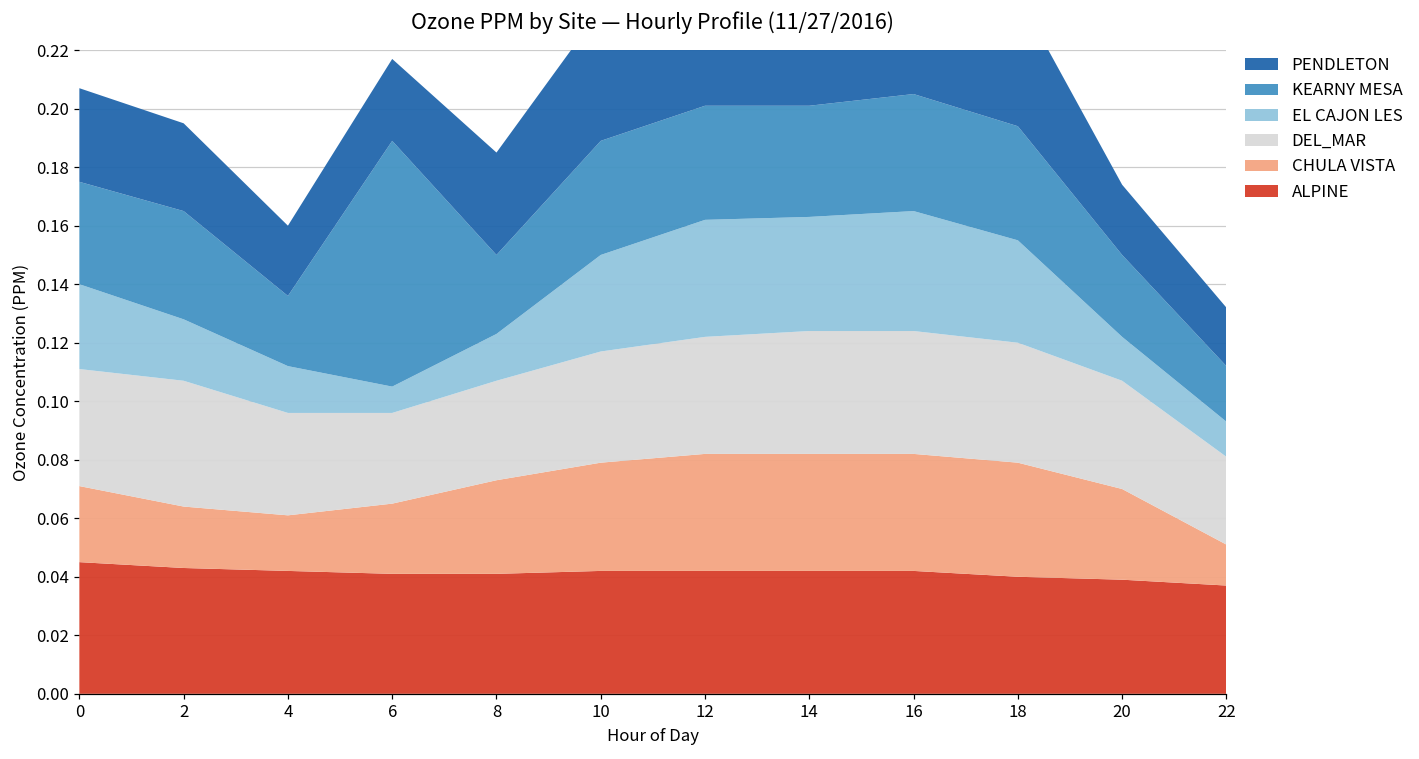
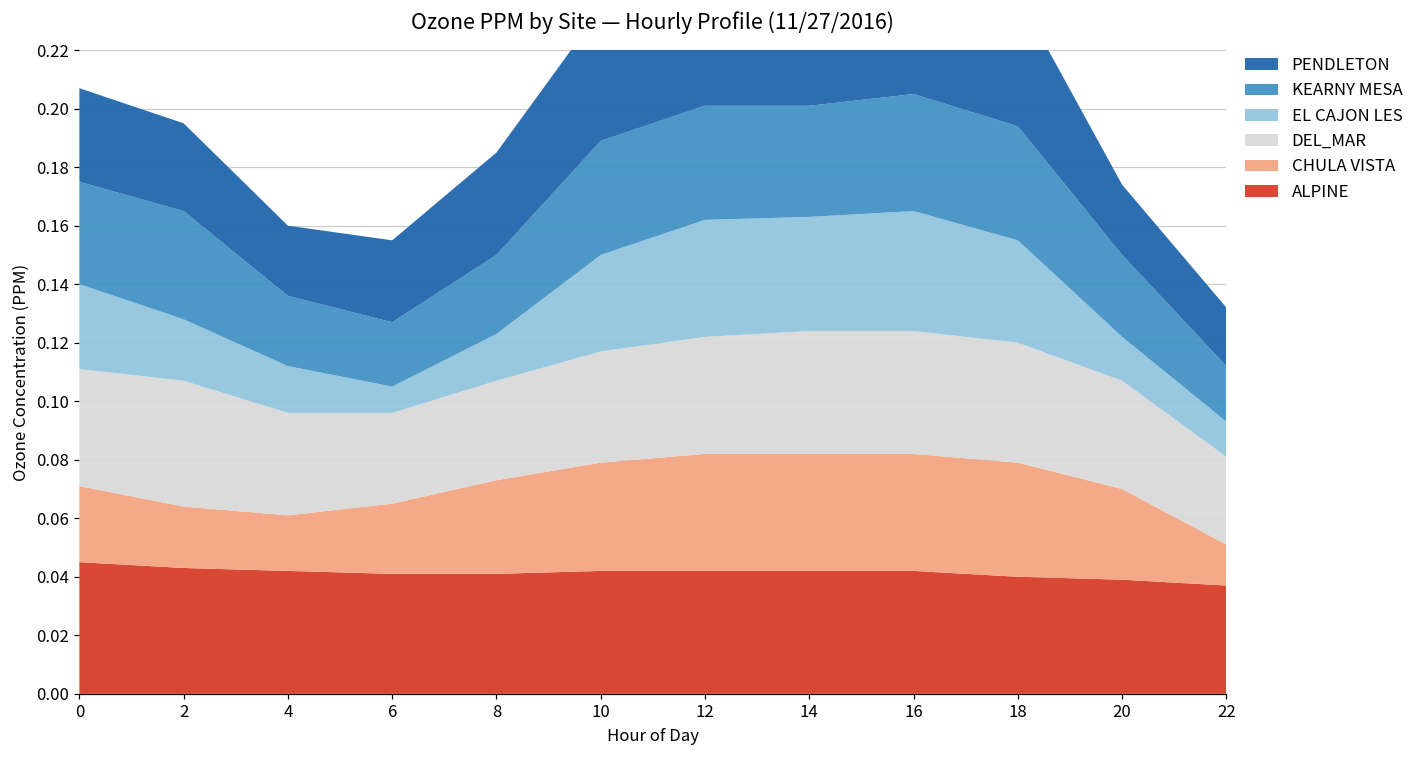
KEARNY MESA, 6: 0.084 -> 0.022
